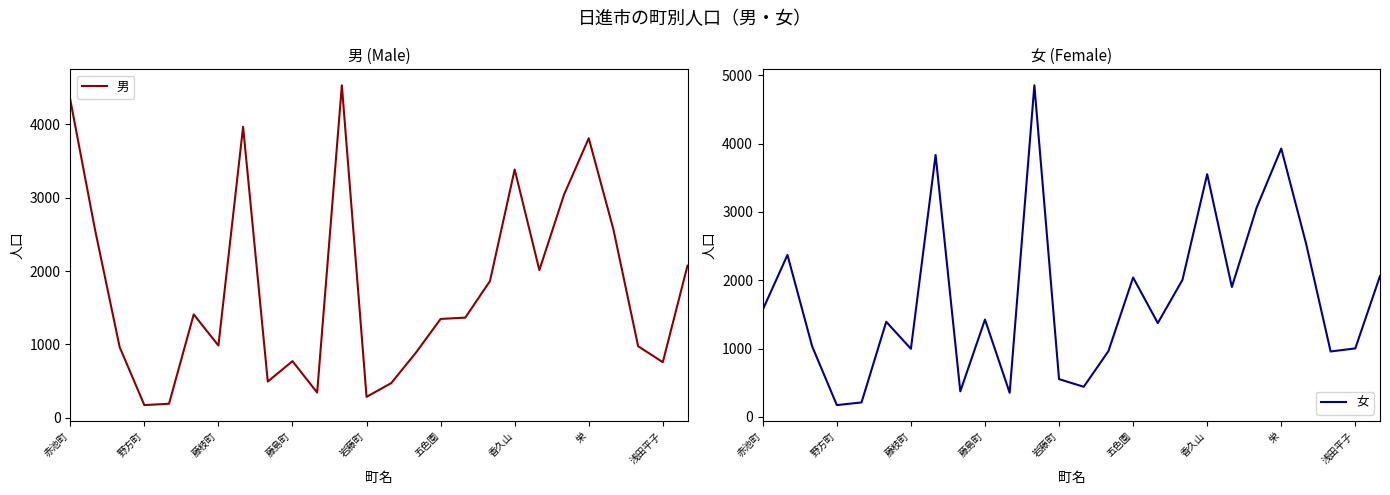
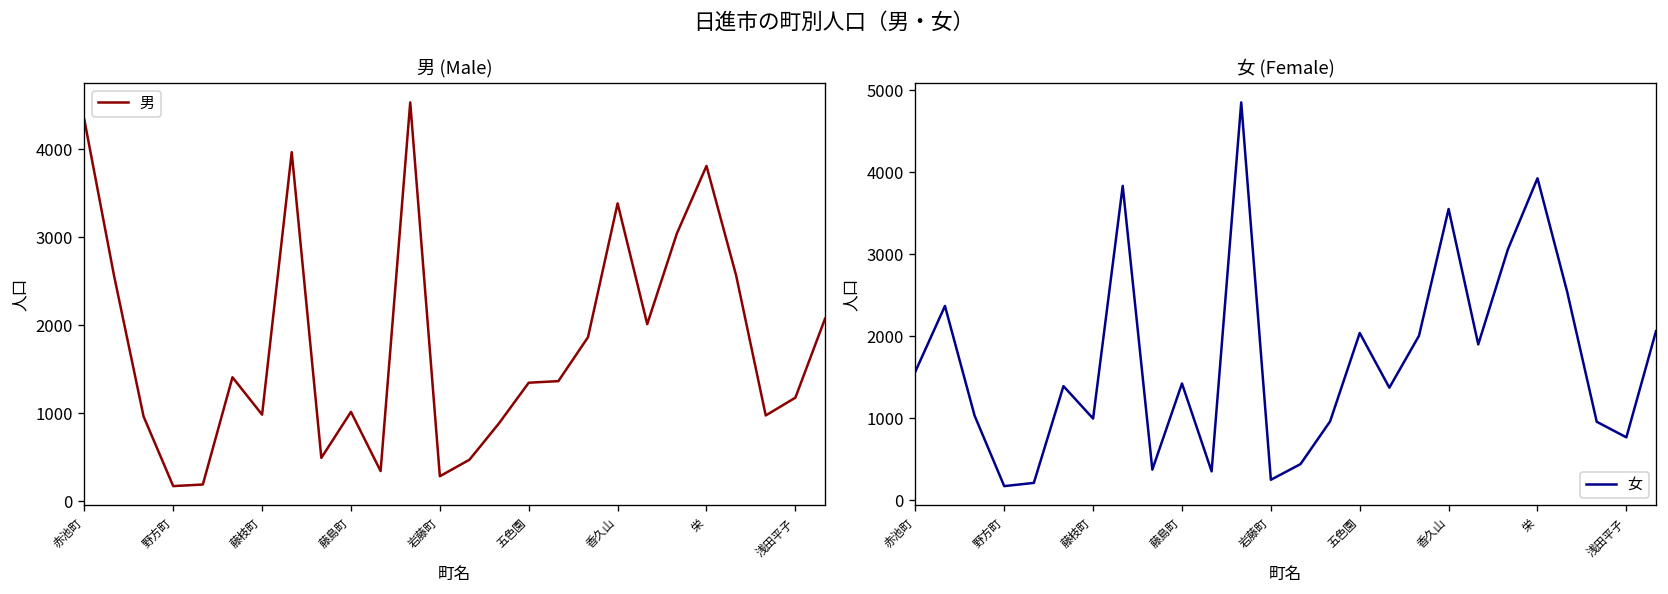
男 (Male), 藤島町: 800 -> 1000
男 (Male), 浅田平子: 800 -> 1200
女 (Female), 岩藤町: 600 -> 200
女 (Female), 浅田平子: 1000 -> 800
